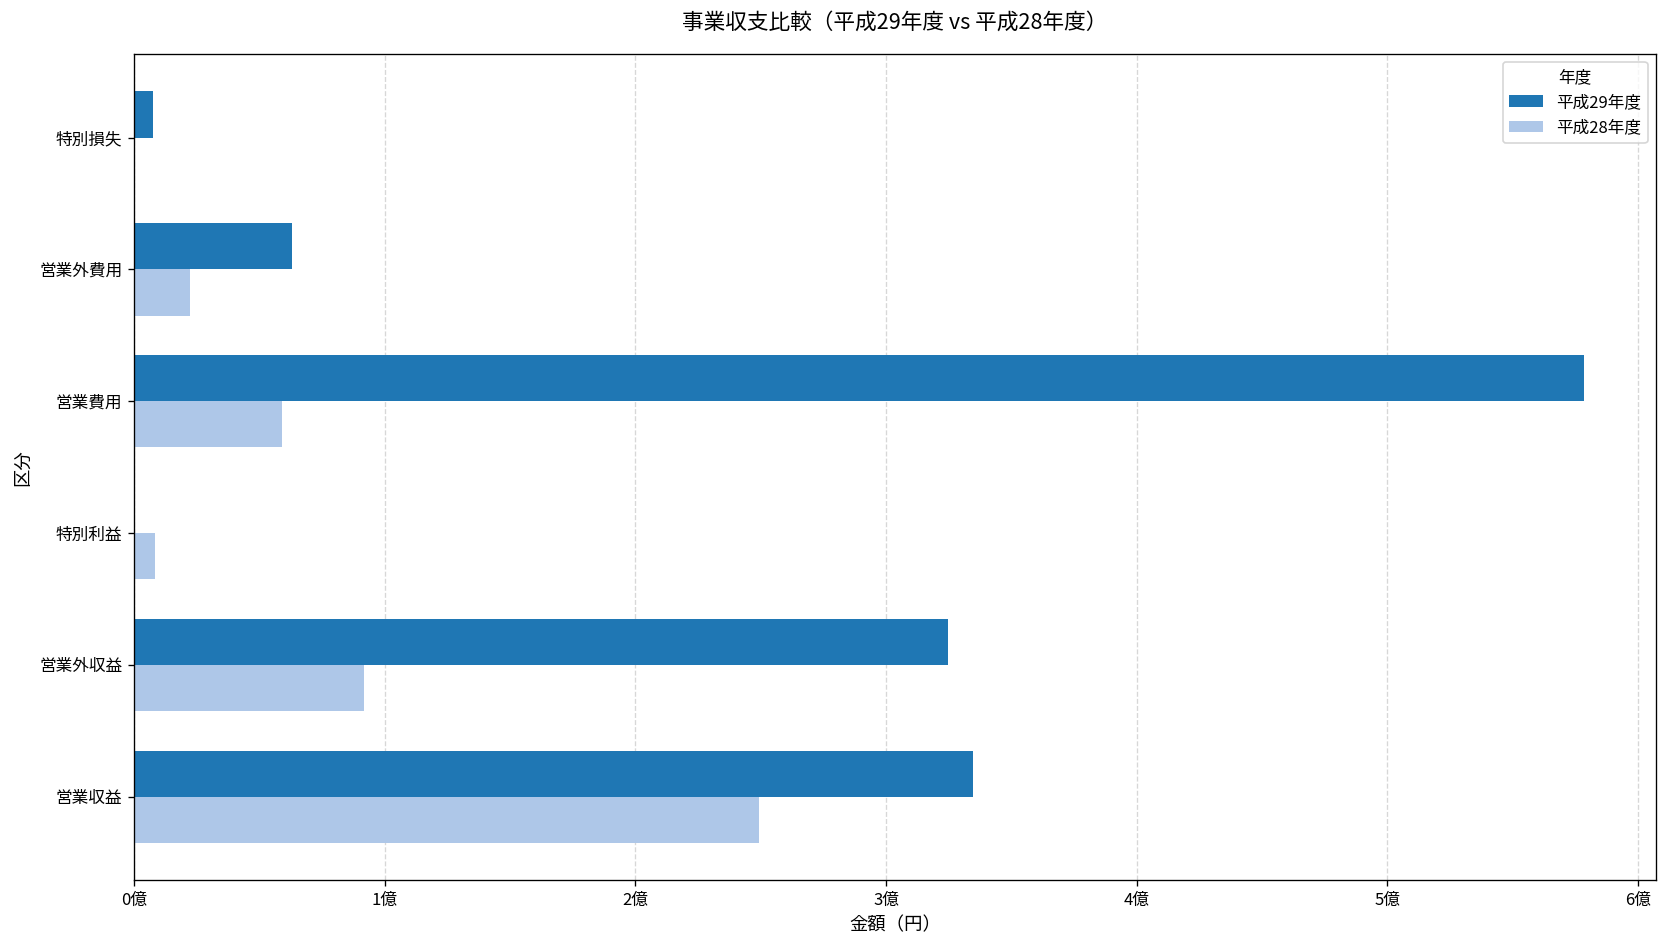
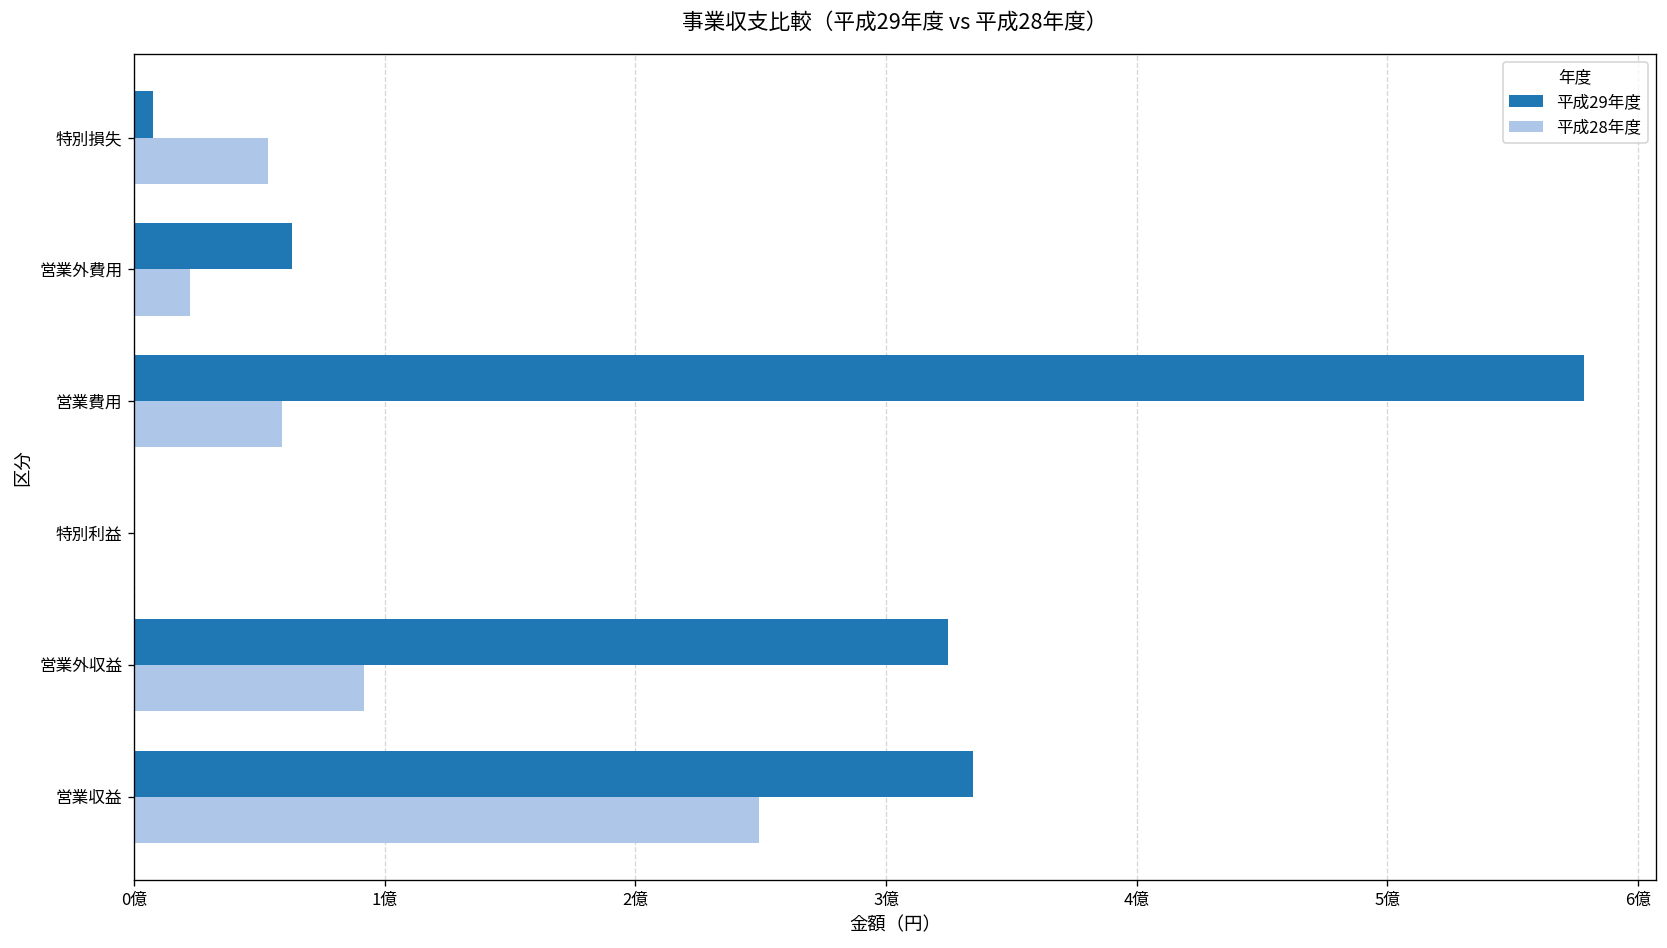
平成28年度, 特別損失: 0.00億 -> 0.54億
平成28年度, 特別利益: 0.08億 -> 0.00億
